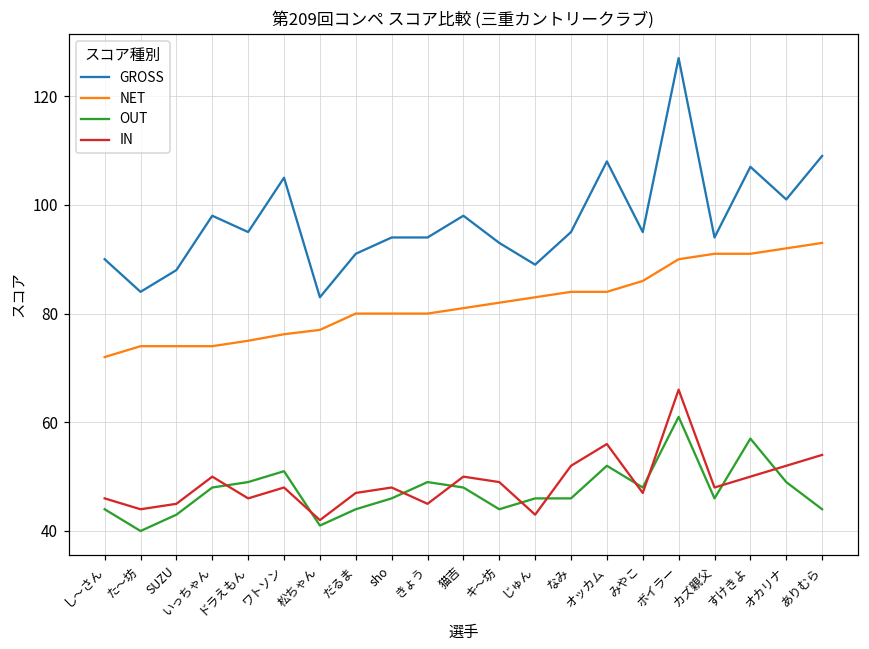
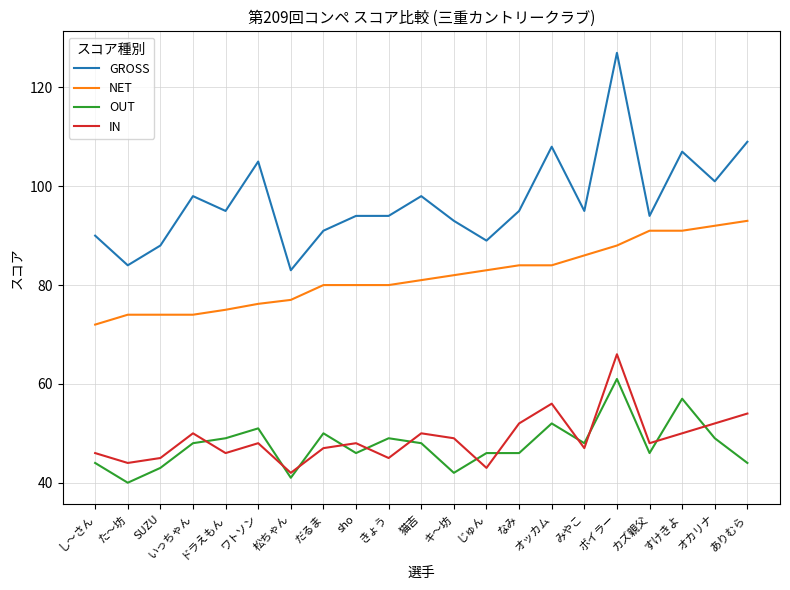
OUT, だるま: 44 -> 50
OUT, キ～坊: 44 -> 42
NET, ボイラー: 90 -> 88
